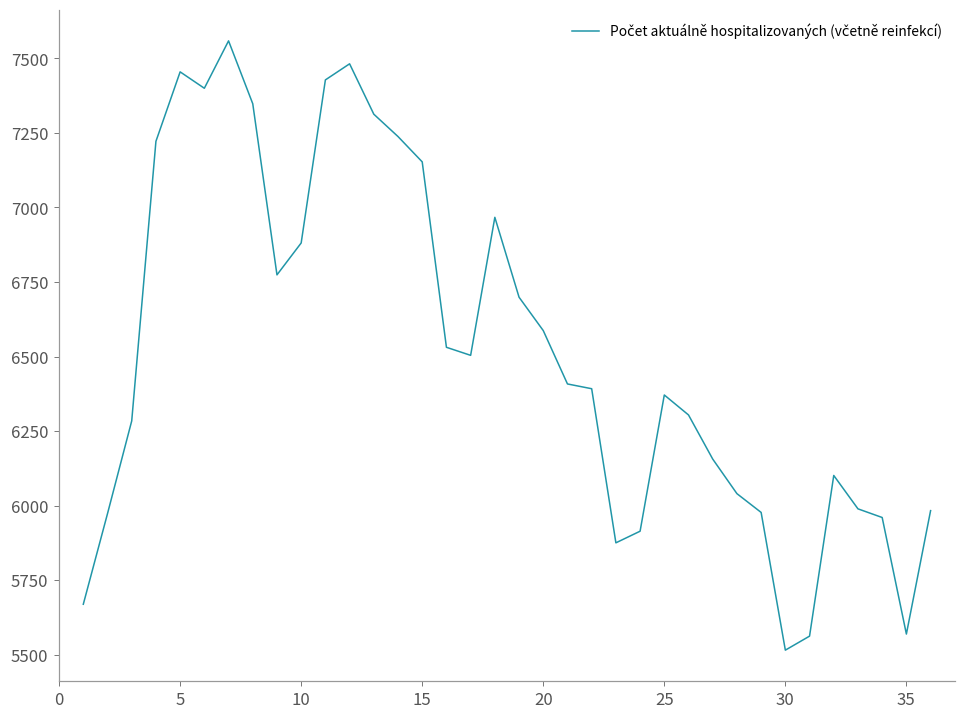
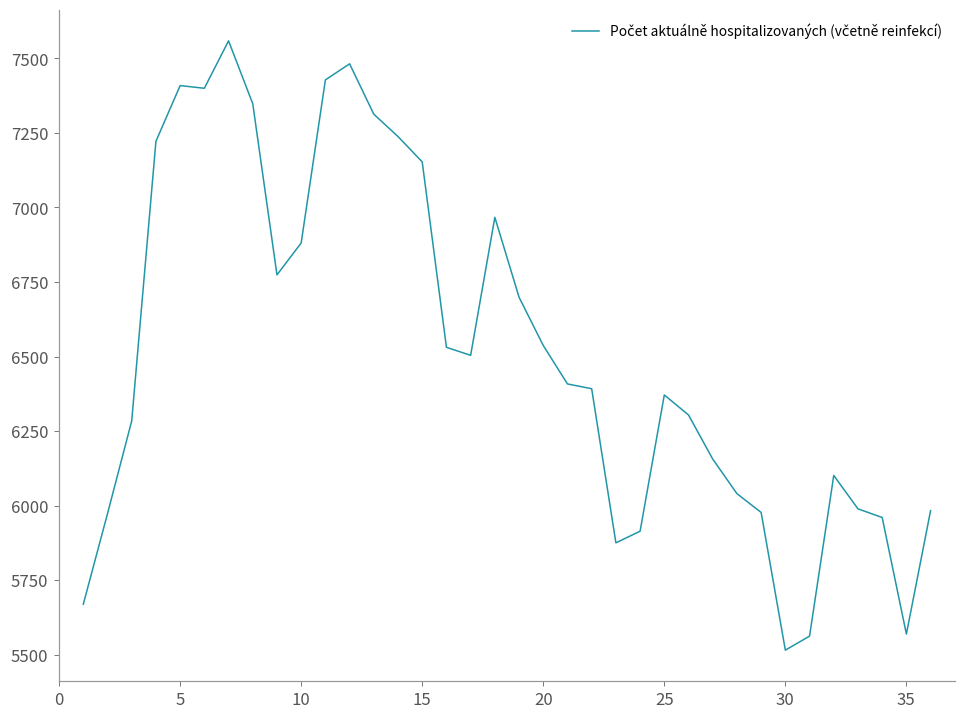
5: 7460 -> 7410
20: 6590 -> 6540
